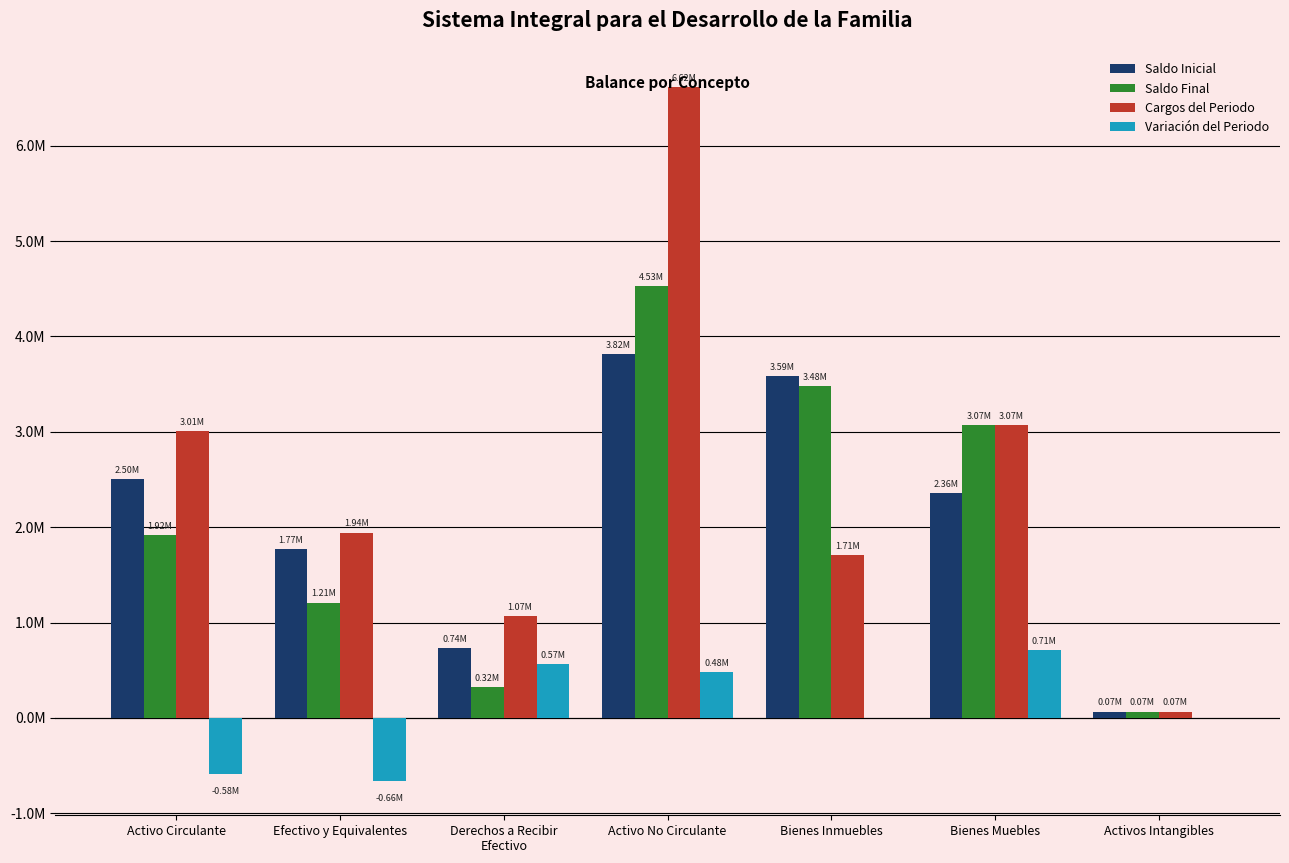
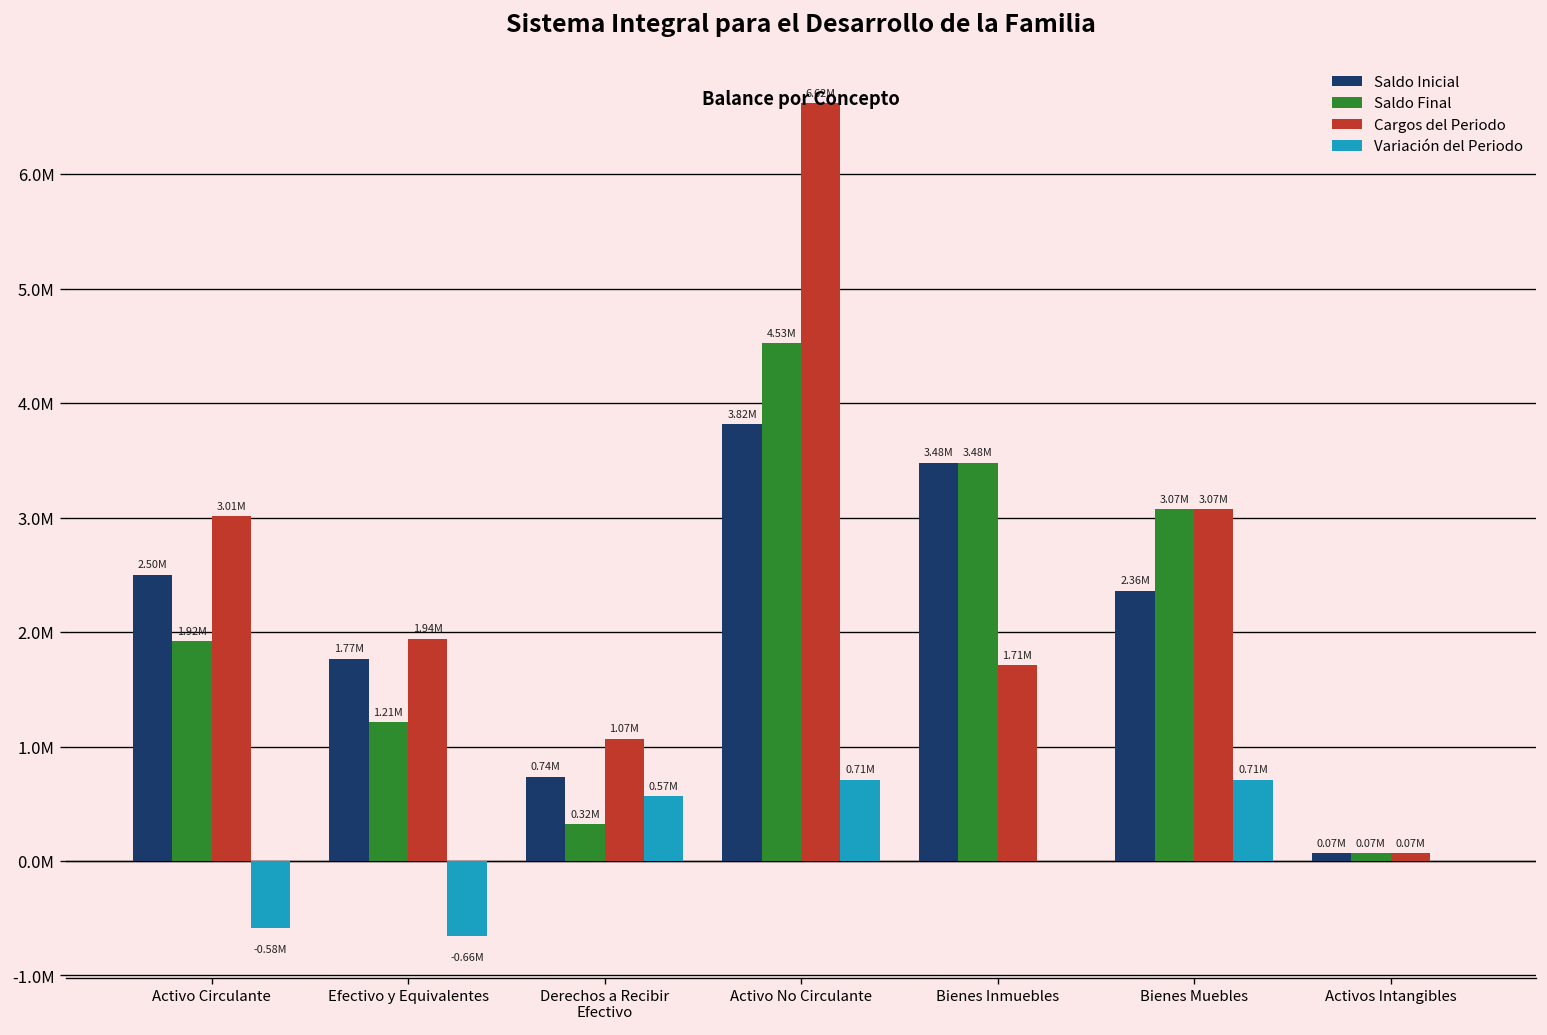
Variación del Periodo, Activo No Circulante: 0.48M -> 0.71M
Saldo Inicial, Bienes Inmuebles: 3.59M -> 3.48M
